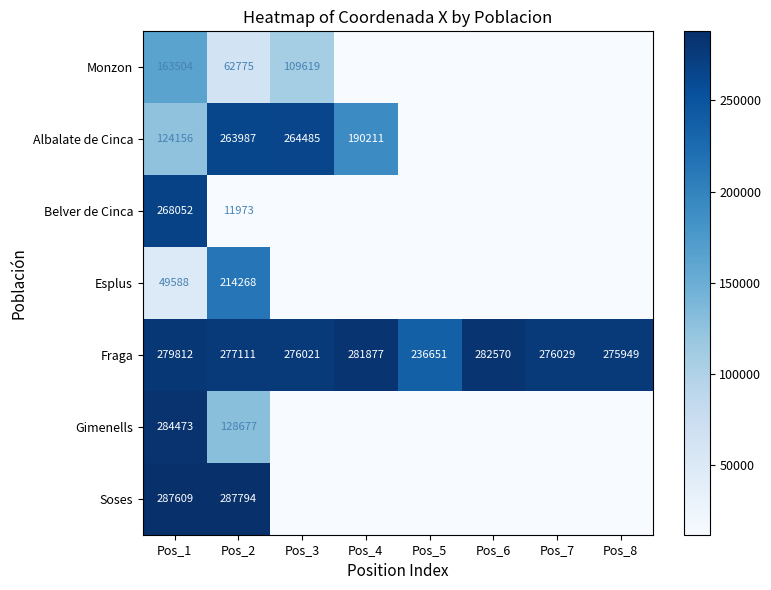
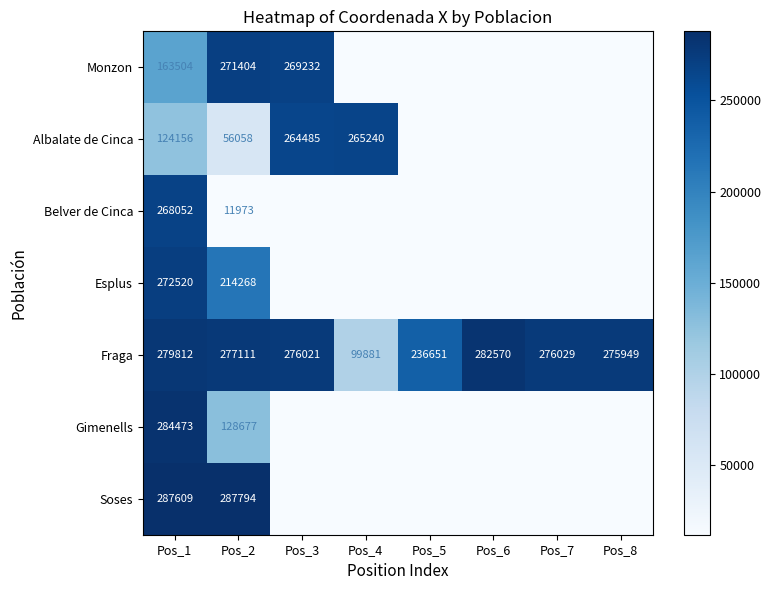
Monzon, Pos_2: 62775 -> 271404
Monzon, Pos_3: 109619 -> 269232
Albalate de Cinca, Pos_2: 263987 -> 56058
Albalate de Cinca, Pos_4: 190211 -> 265240
Esplus, Pos_1: 49588 -> 272520
Fraga, Pos_4: 281877 -> 99881
